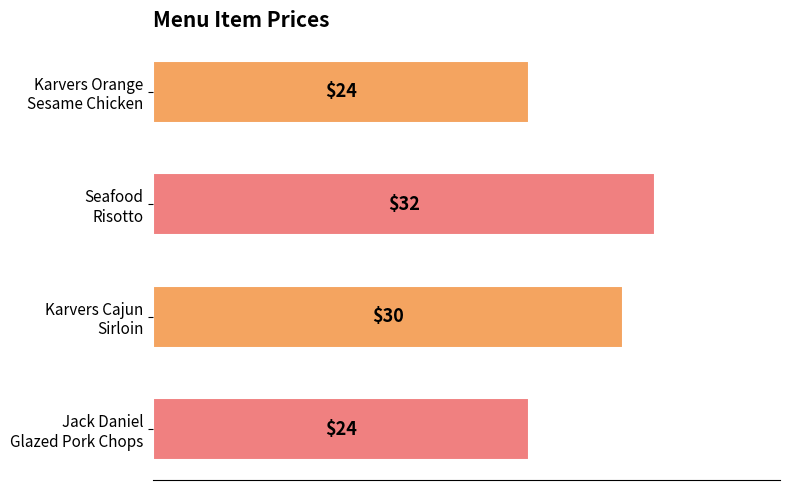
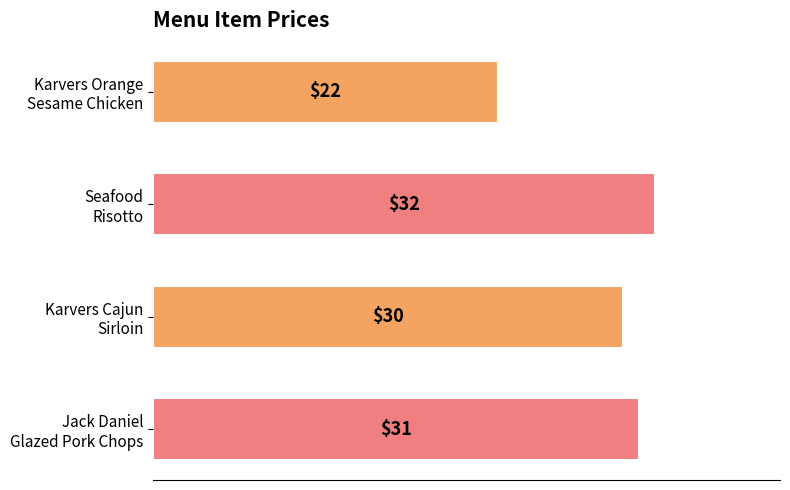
Karvers Orange Sesame Chicken: $24 -> $22
Jack Daniel Glazed Pork Chops: $24 -> $31
